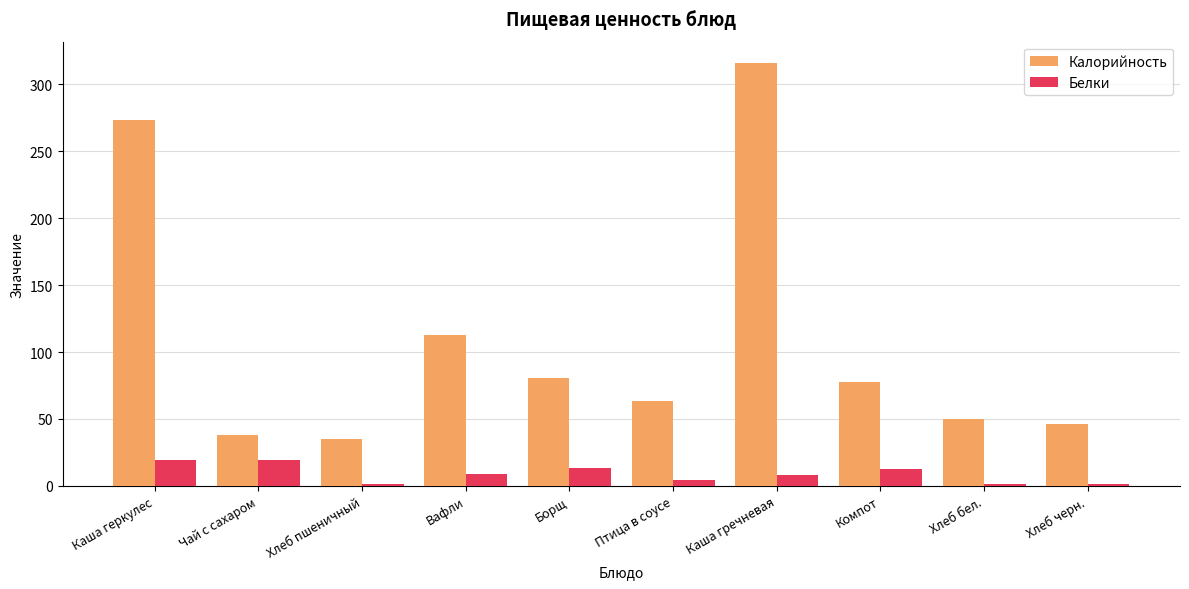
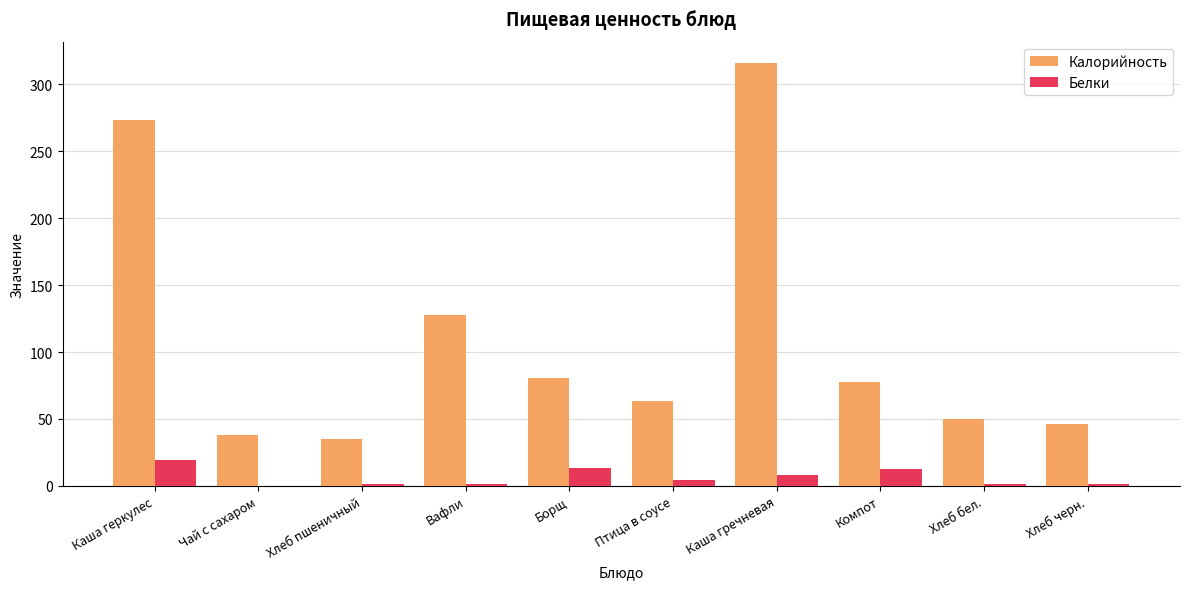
Белки, Чай с сахаром: 20 -> 0
Калорийность, Вафли: 113 -> 128
Белки, Вафли: 9 -> 2
